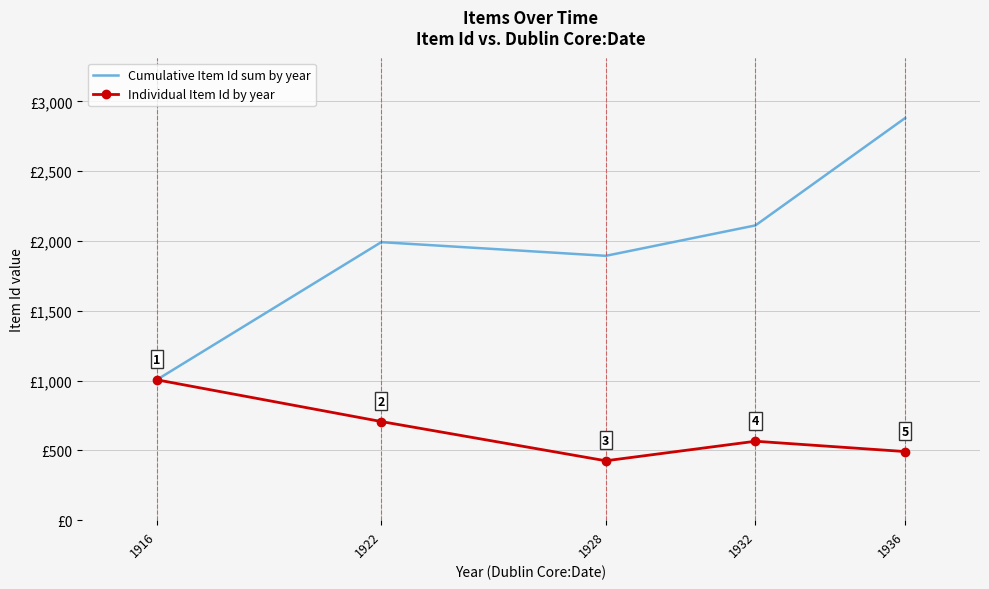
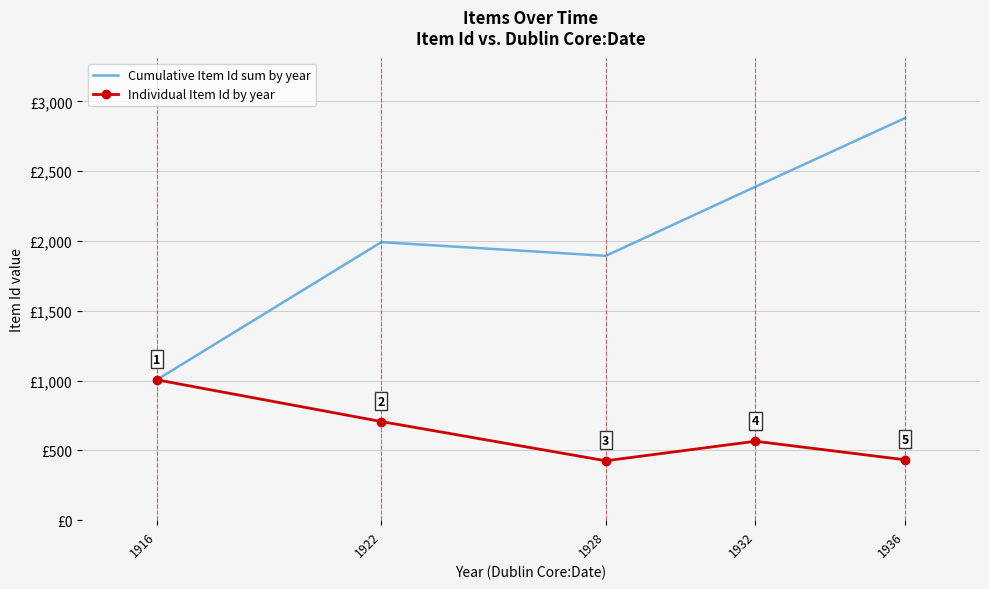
Cumulative Item Id sum by year, 1932: £2,110 -> £2,390
Individual Item Id by year, 1936: £490 -> £430
